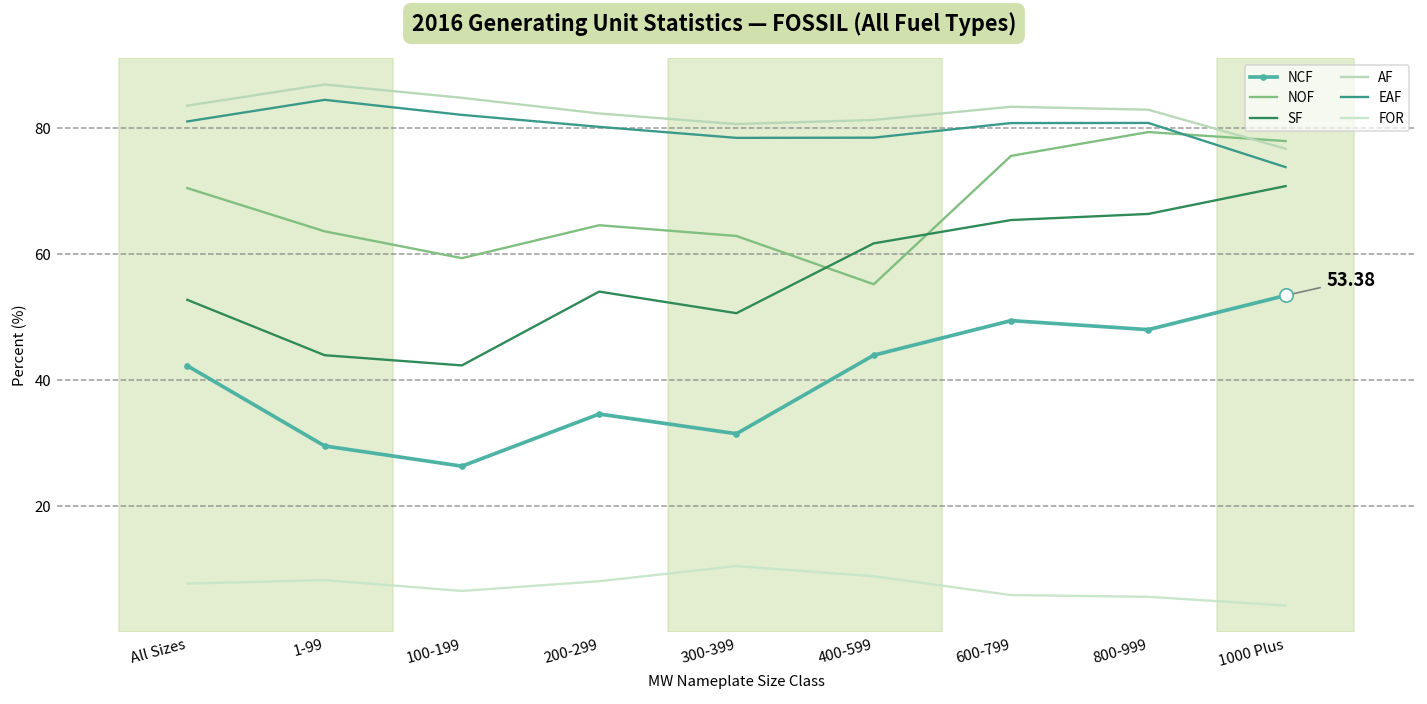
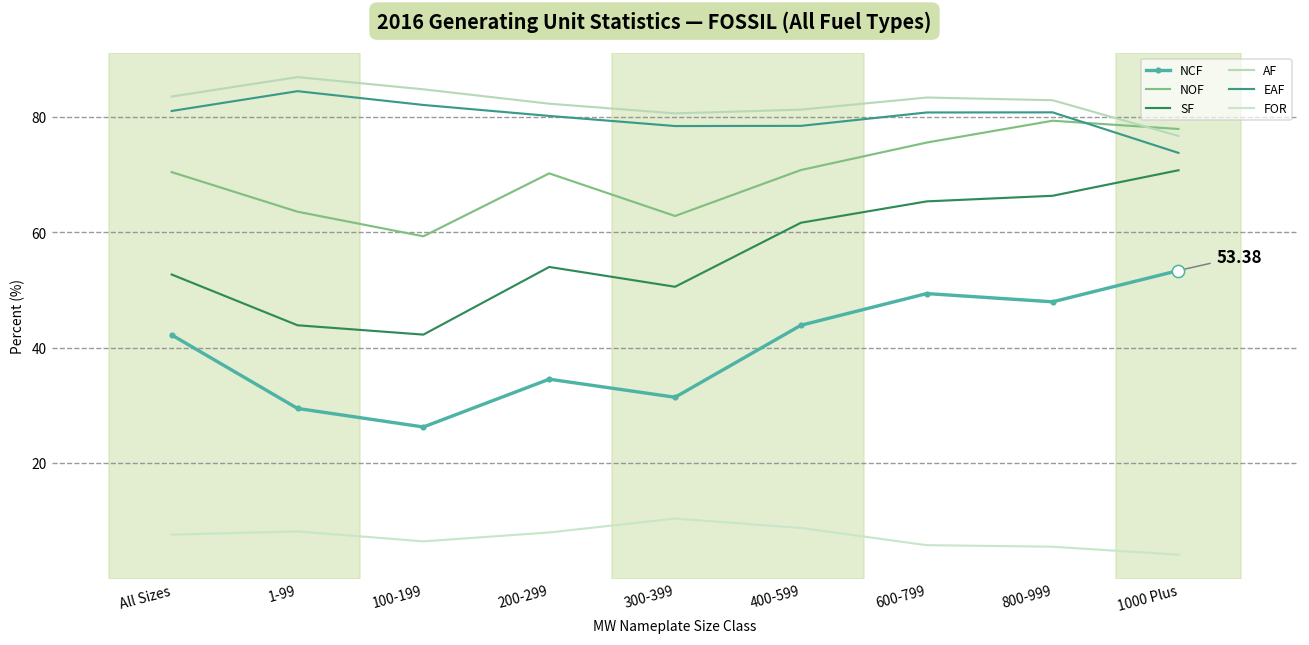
NOF, 200-299: 65 -> 70
NOF, 400-599: 55 -> 71
